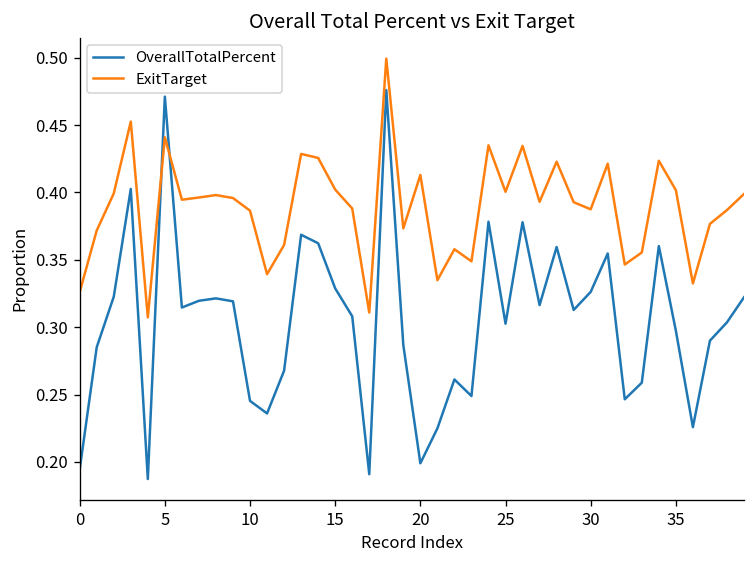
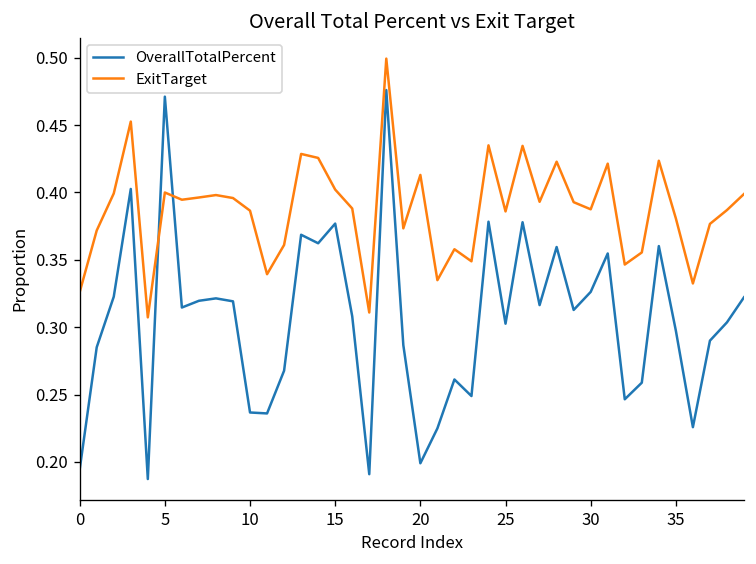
ExitTarget, 5: 0.441 -> 0.400
OverallTotalPercent, 10: 0.245 -> 0.237
OverallTotalPercent, 15: 0.329 -> 0.377
ExitTarget, 25: 0.400 -> 0.386
ExitTarget, 35: 0.402 -> 0.381
